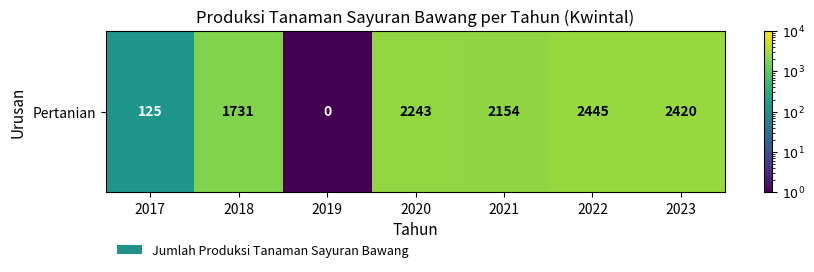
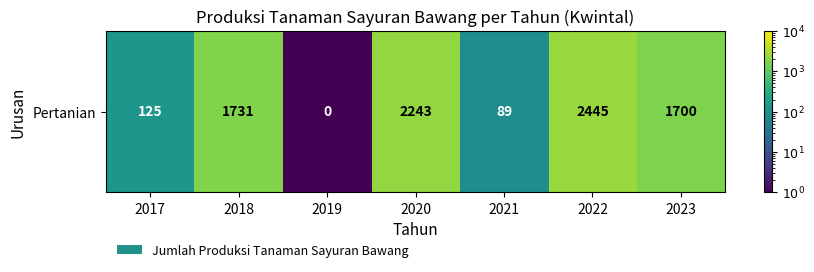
Pertanian, 2021: 2154 -> 89
Pertanian, 2023: 2420 -> 1700
